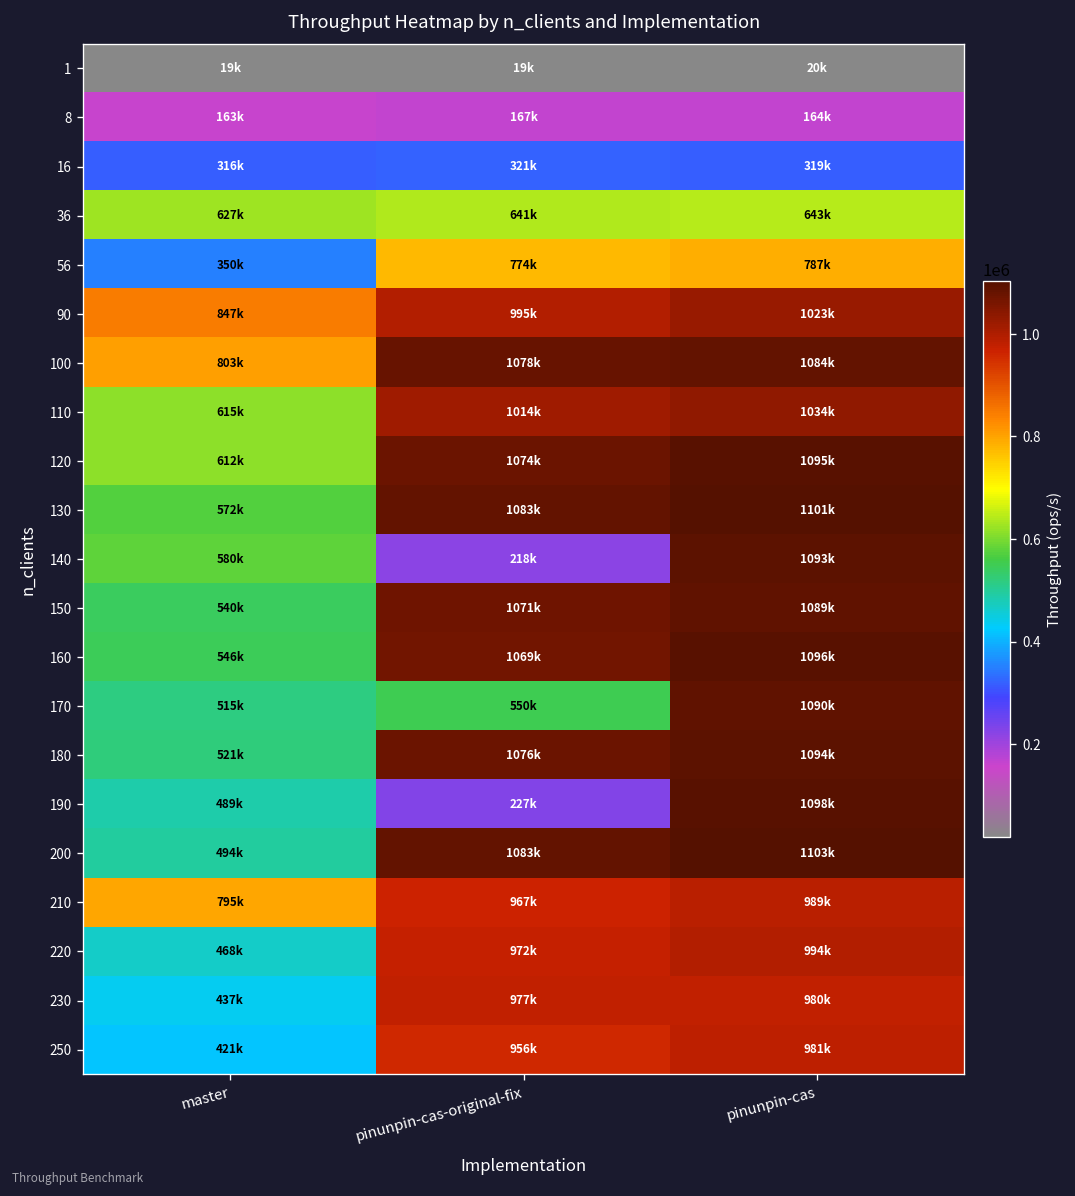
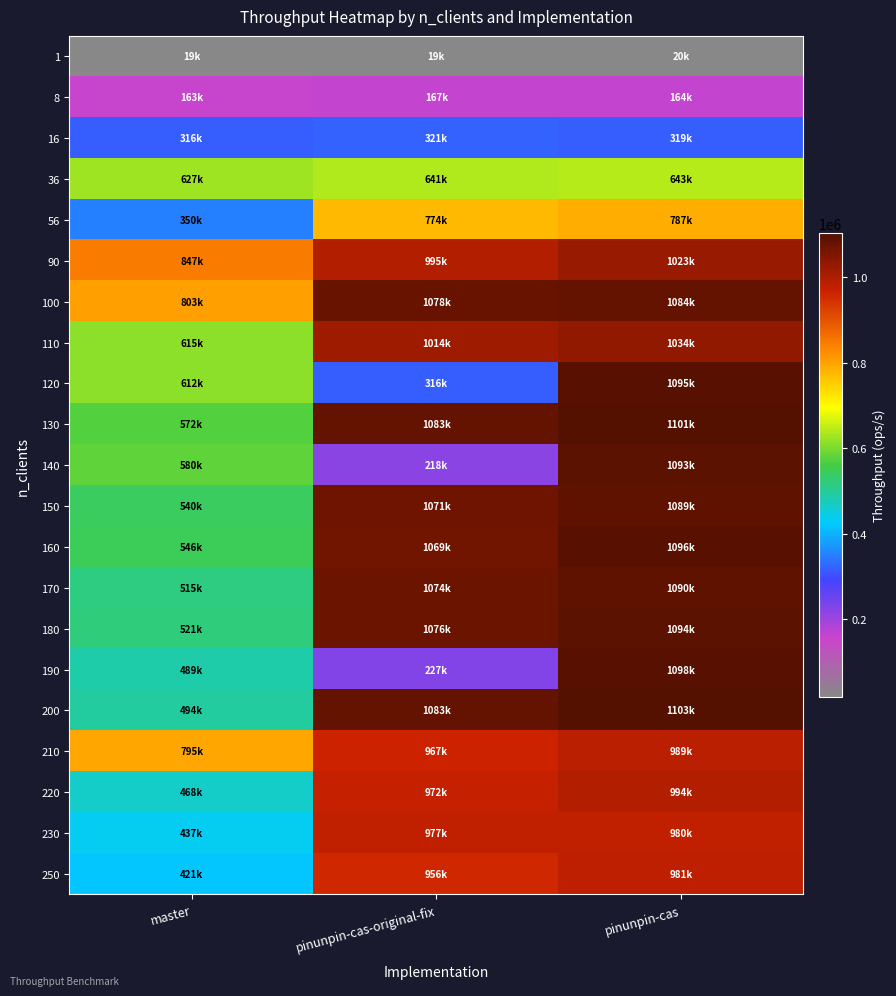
120, pinunpin-cas-original-fix: 1074k -> 316k
170, pinunpin-cas-original-fix: 550k -> 1074k
